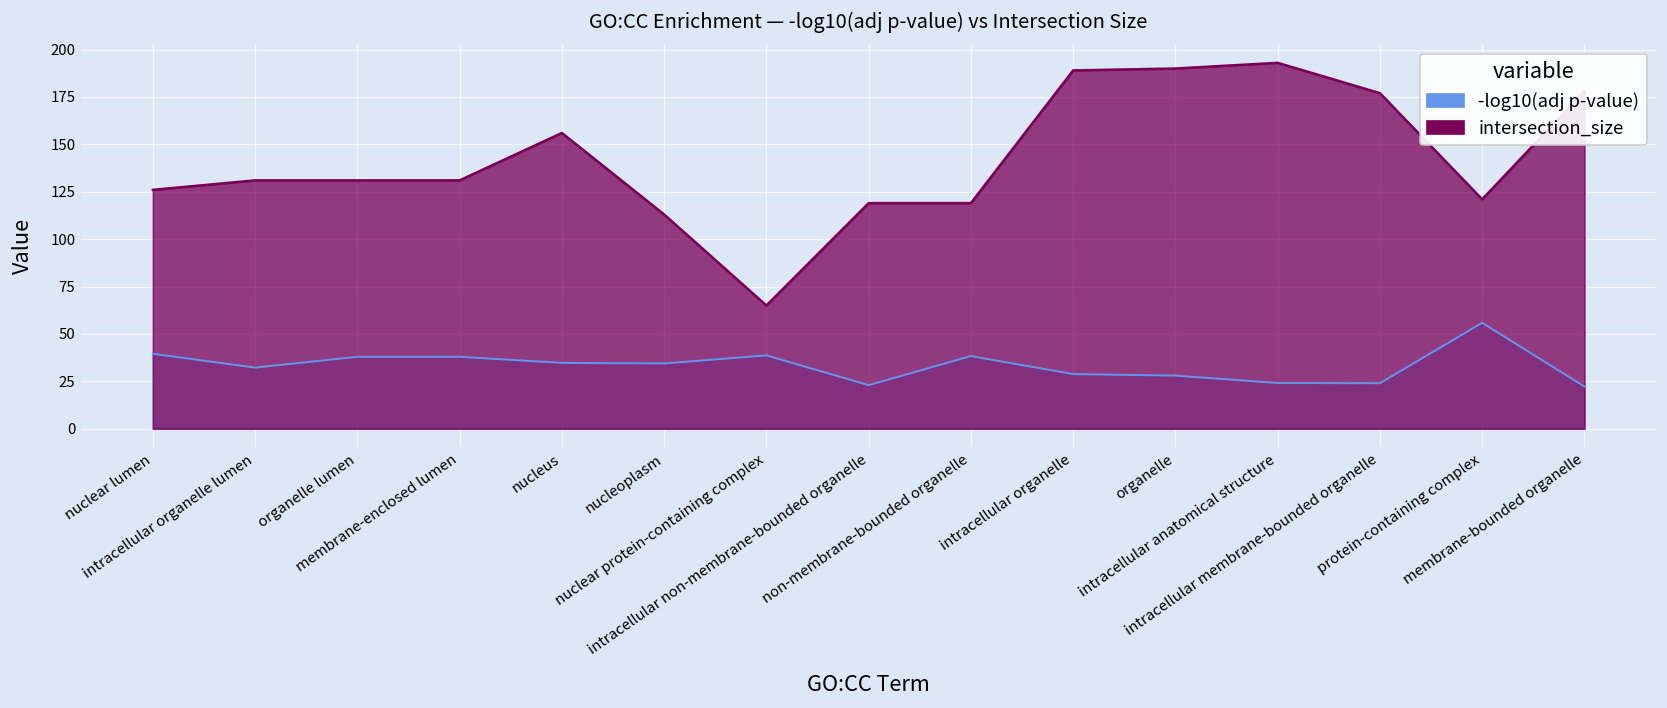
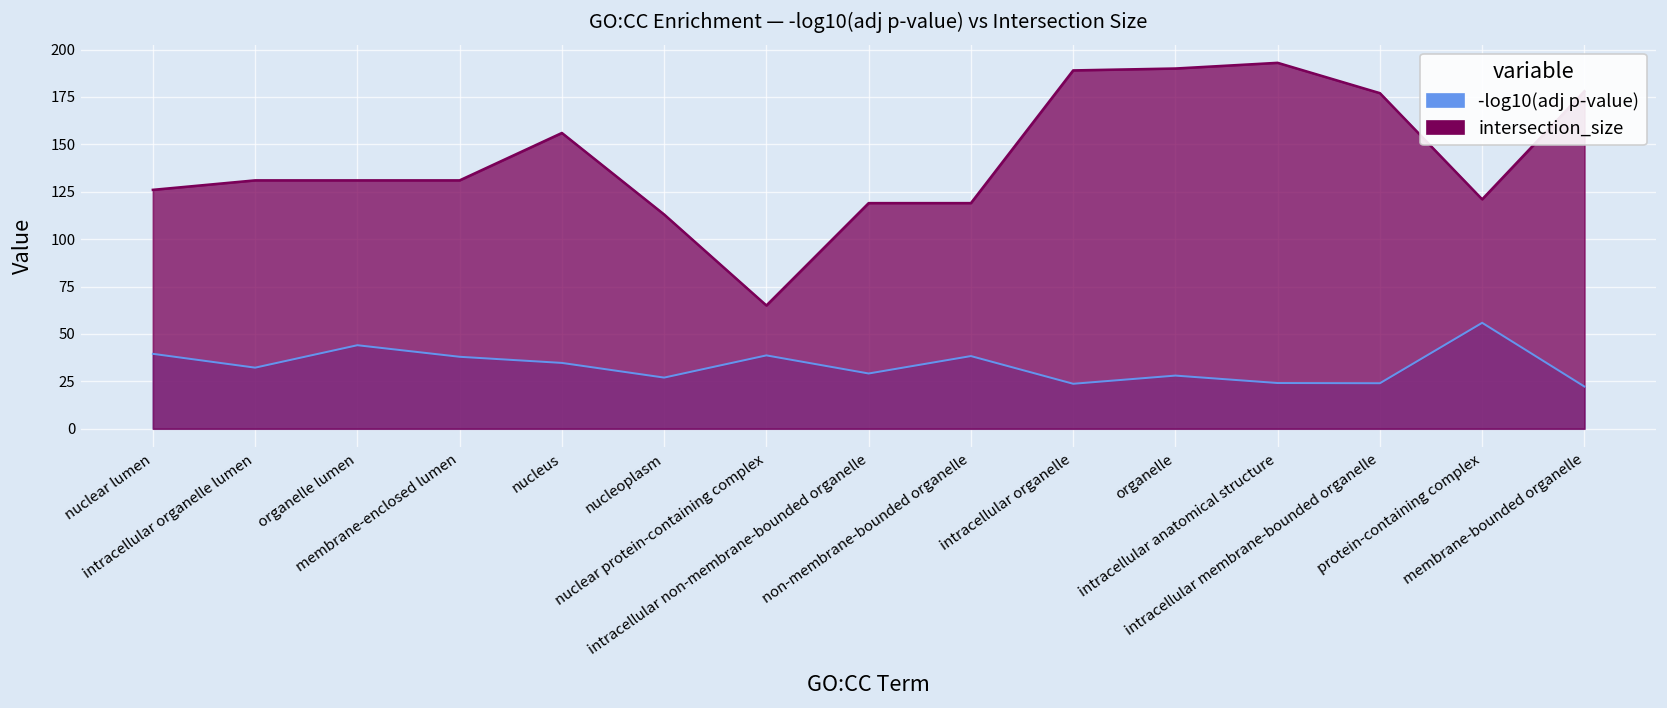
-log10(adj p-value), organelle lumen: 38 -> 44
-log10(adj p-value), nucleoplasm: 34 -> 27
-log10(adj p-value), intracellular non-membrane-bounded organelle: 23 -> 29
-log10(adj p-value), intracellular organelle: 29 -> 24
